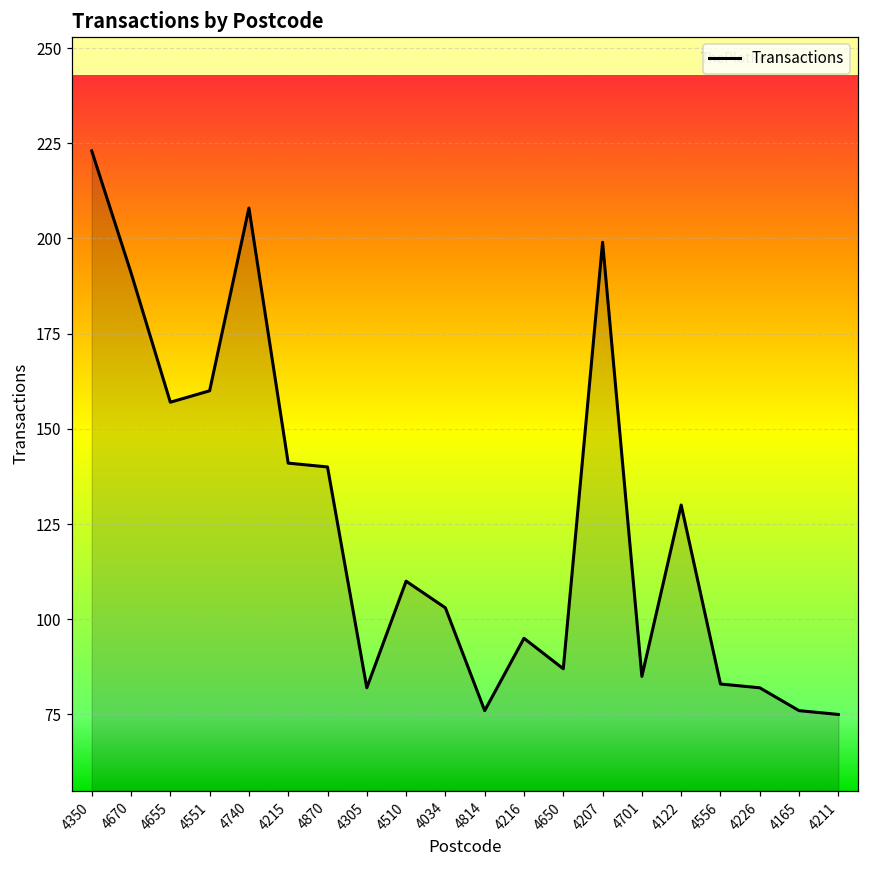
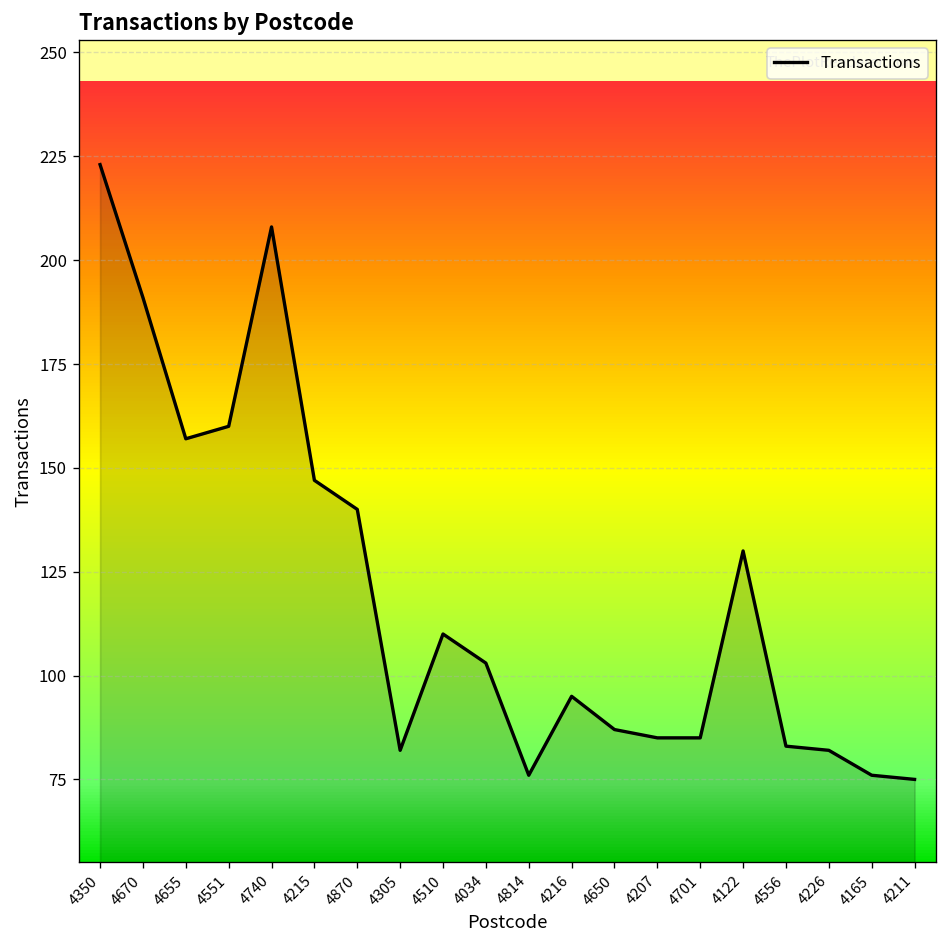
4215: 141 -> 147
4207: 199 -> 85
